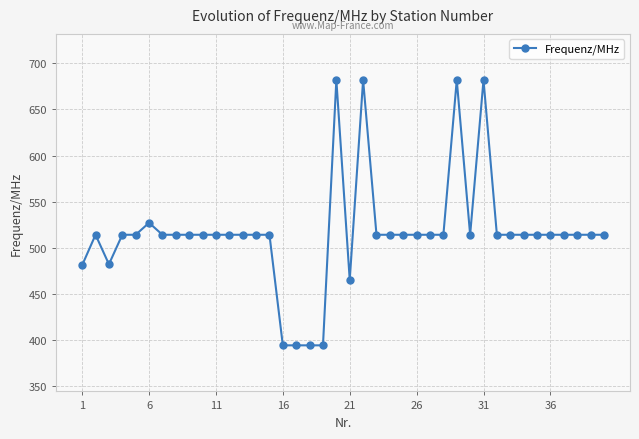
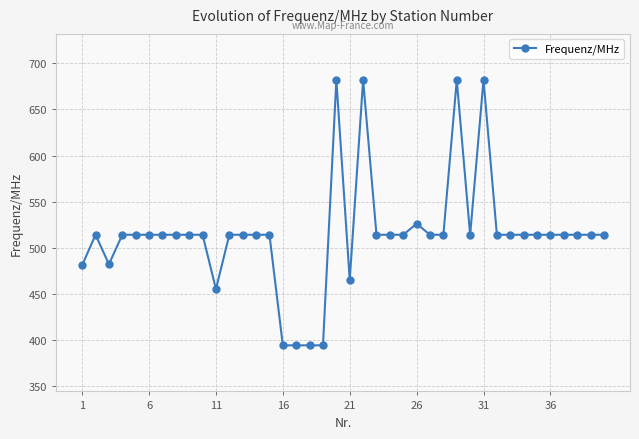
6: 530 -> 510
11: 510 -> 460
26: 510 -> 530
